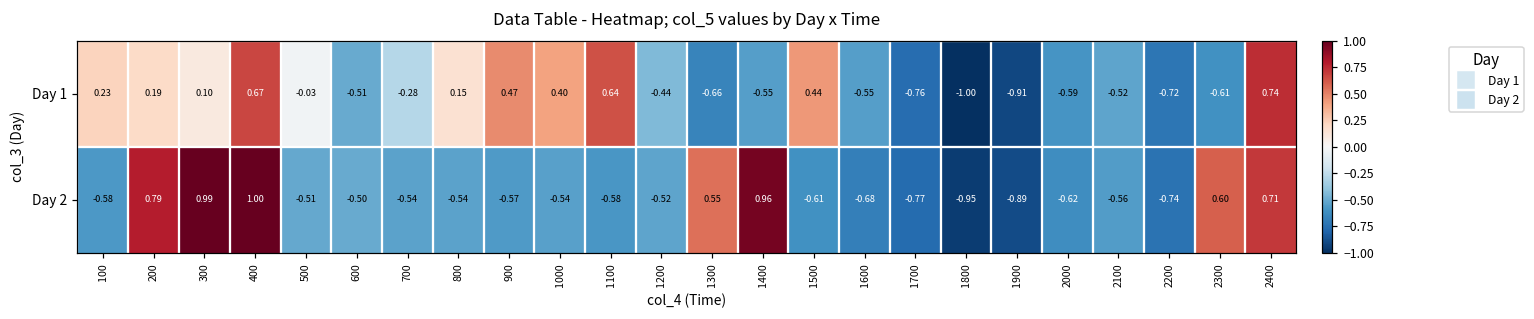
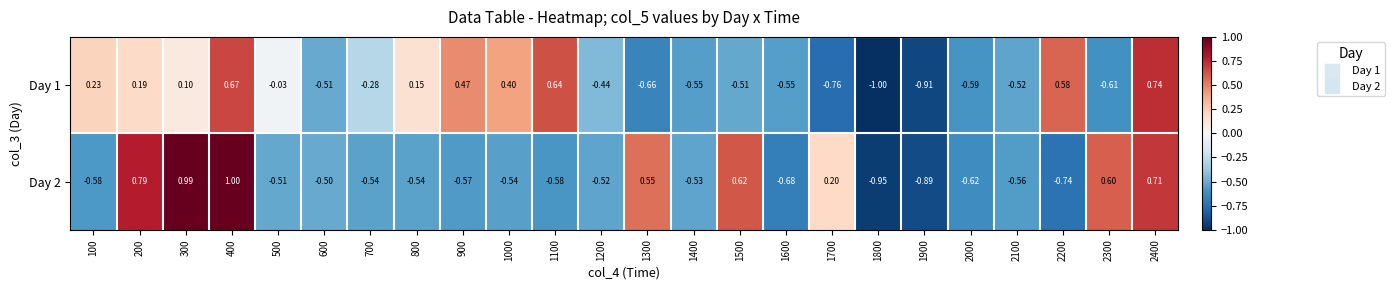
Day 1, 1500: 0.44 -> -0.51
Day 1, 2200: -0.72 -> 0.58
Day 2, 1400: 0.96 -> -0.53
Day 2, 1500: -0.61 -> 0.62
Day 2, 1700: -0.77 -> 0.20
